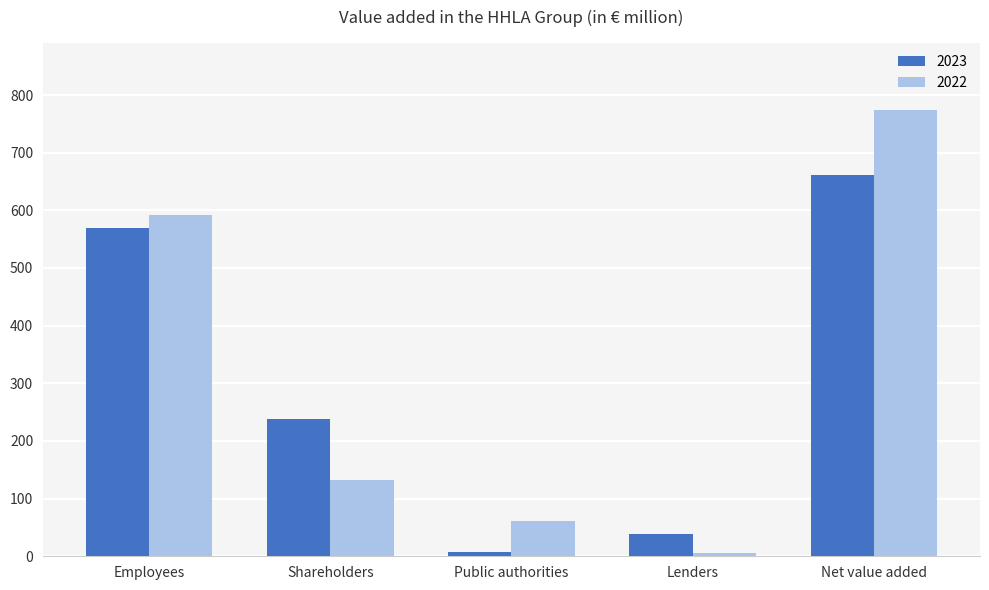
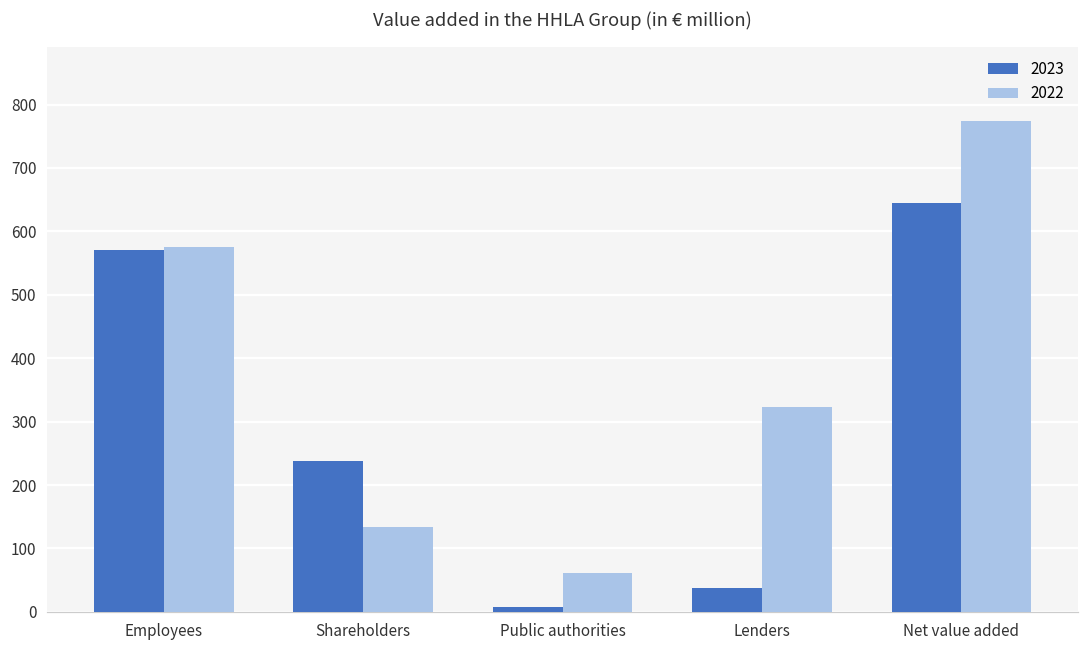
2022, Employees: 590 -> 570
2022, Lenders: 10 -> 320
2023, Net value added: 660 -> 640
